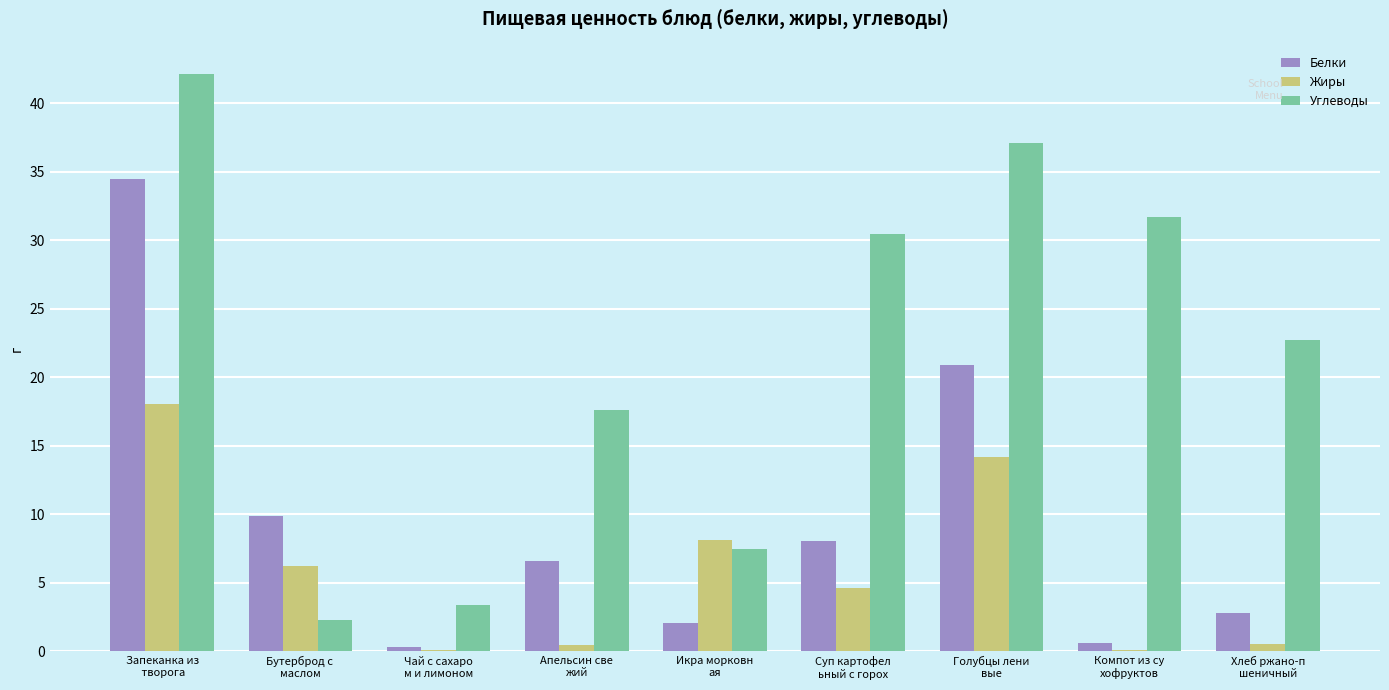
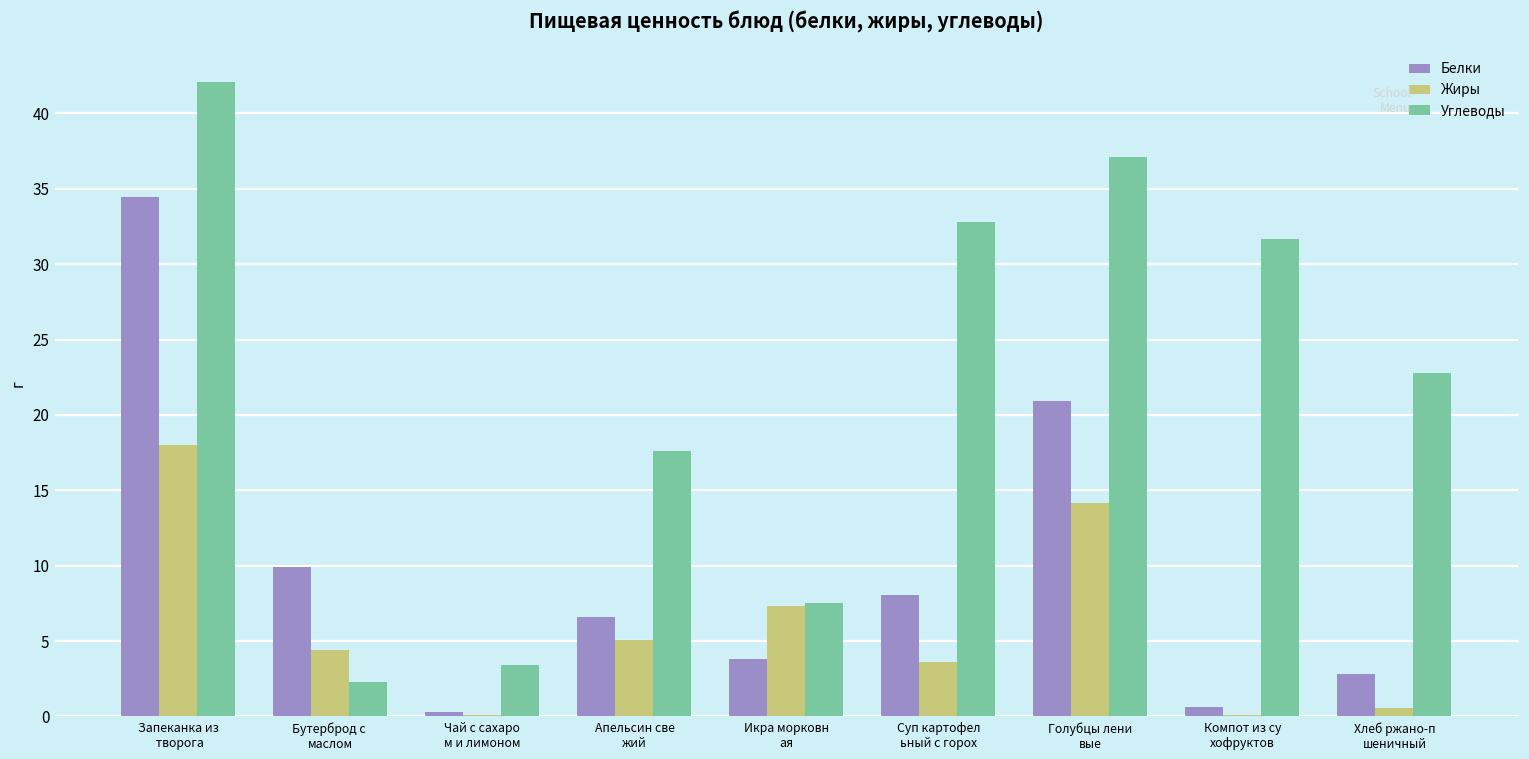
Жиры, Бутерброд с маслом: 6.2 -> 4.4
Жиры, Апельсин све жий: 0.5 -> 5.0
Белки, Икра морковн ая: 2.1 -> 3.8
Жиры, Икра морковн ая: 8.1 -> 7.3
Жиры, Суп картофел ьный с горох: 4.7 -> 3.6
Углеводы, Суп картофел ьный с горох: 30.5 -> 32.8
